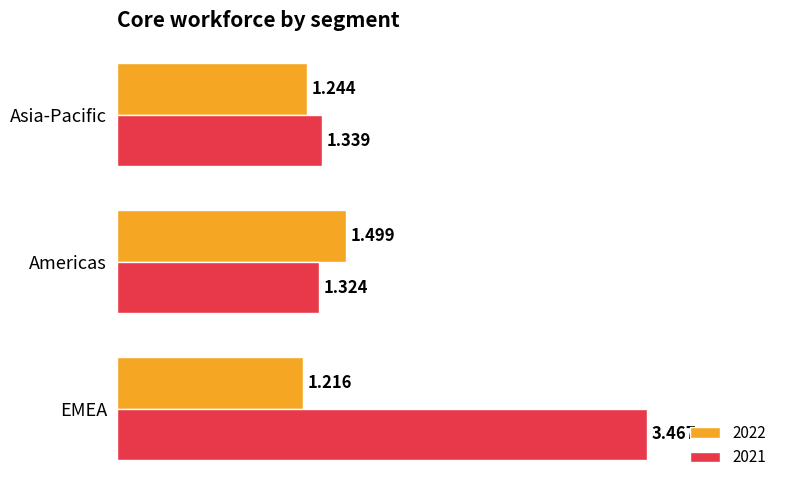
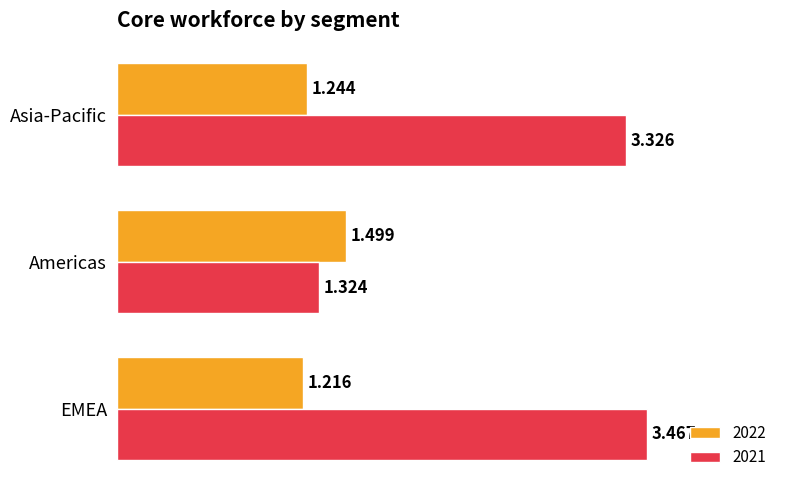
2021, Asia-Pacific: 1.339 -> 3.326
